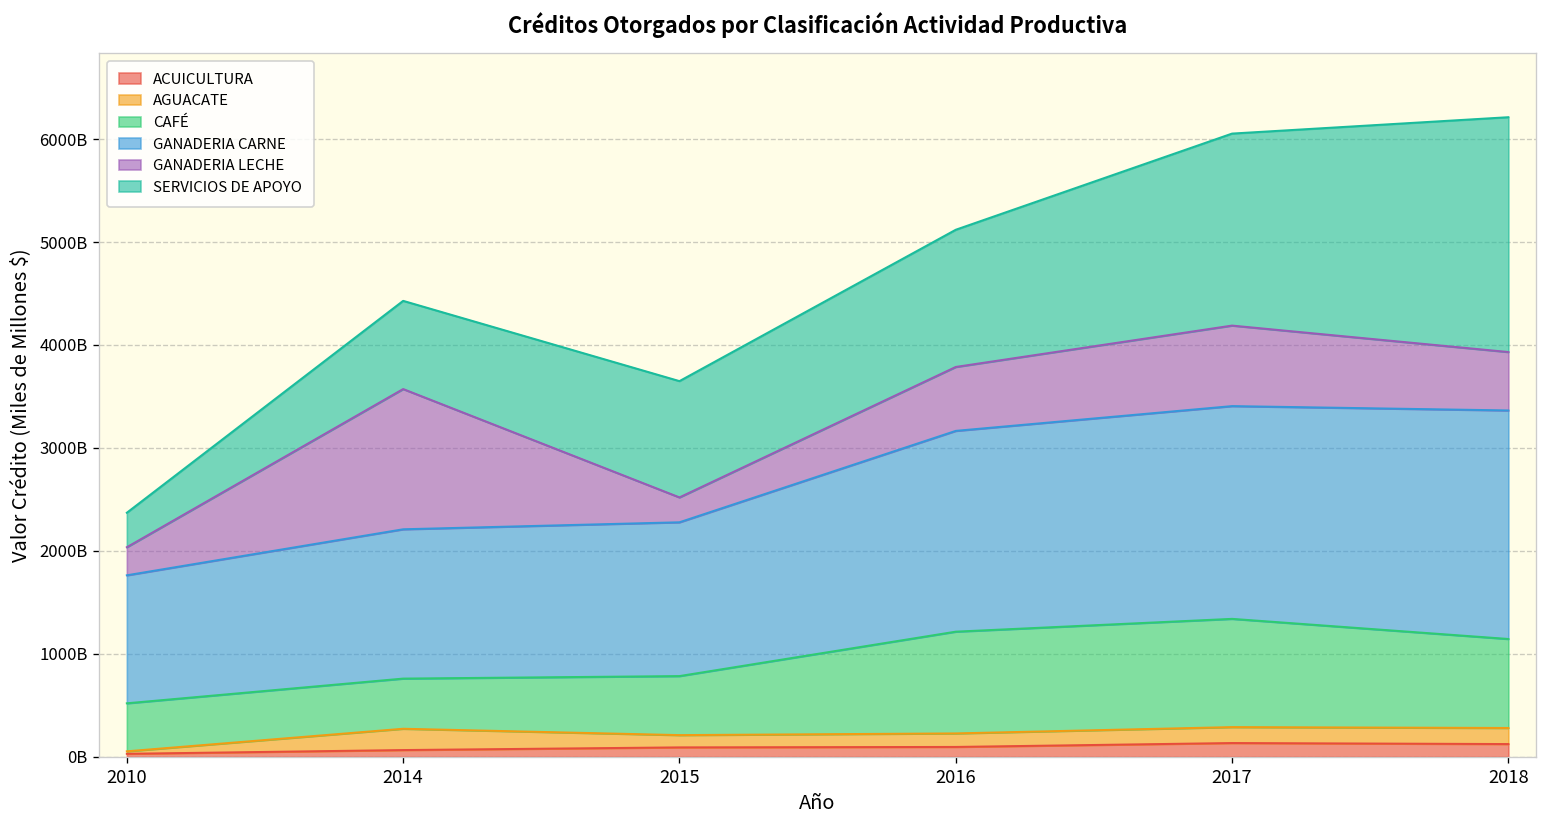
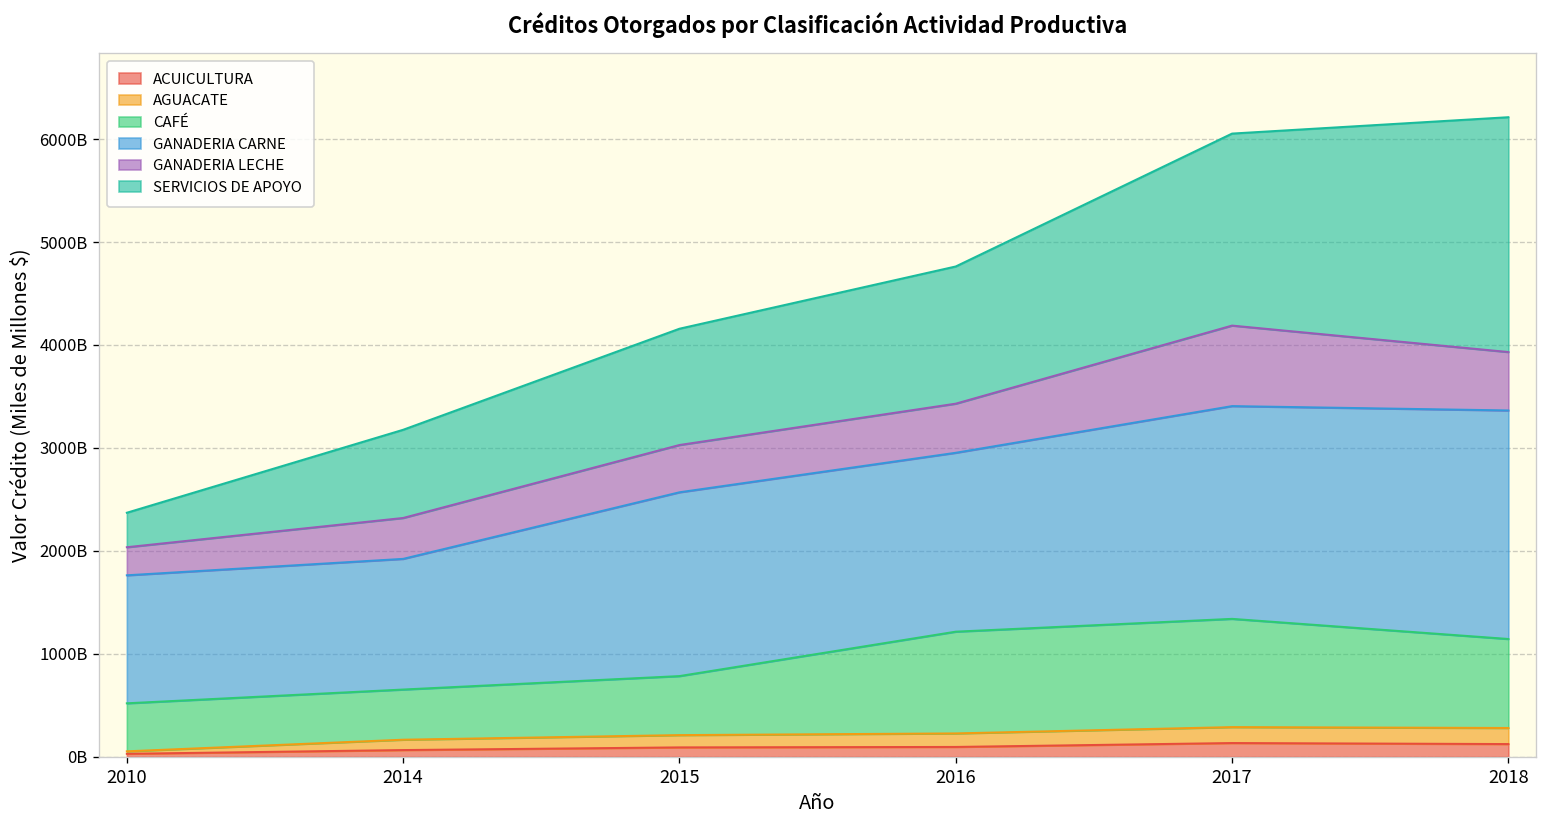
AGUACATE, 2014: 200000000000 -> 100000000000
GANADERIA CARNE, 2014: 1400000000000 -> 1300000000000
GANADERIA LECHE, 2014: 1400000000000 -> 400000000000
GANADERIA CARNE, 2015: 1500000000000 -> 1800000000000
GANADERIA LECHE, 2015: 200000000000 -> 500000000000
GANADERIA CARNE, 2016: 1900000000000 -> 1700000000000
GANADERIA LECHE, 2016: 600000000000 -> 500000000000
